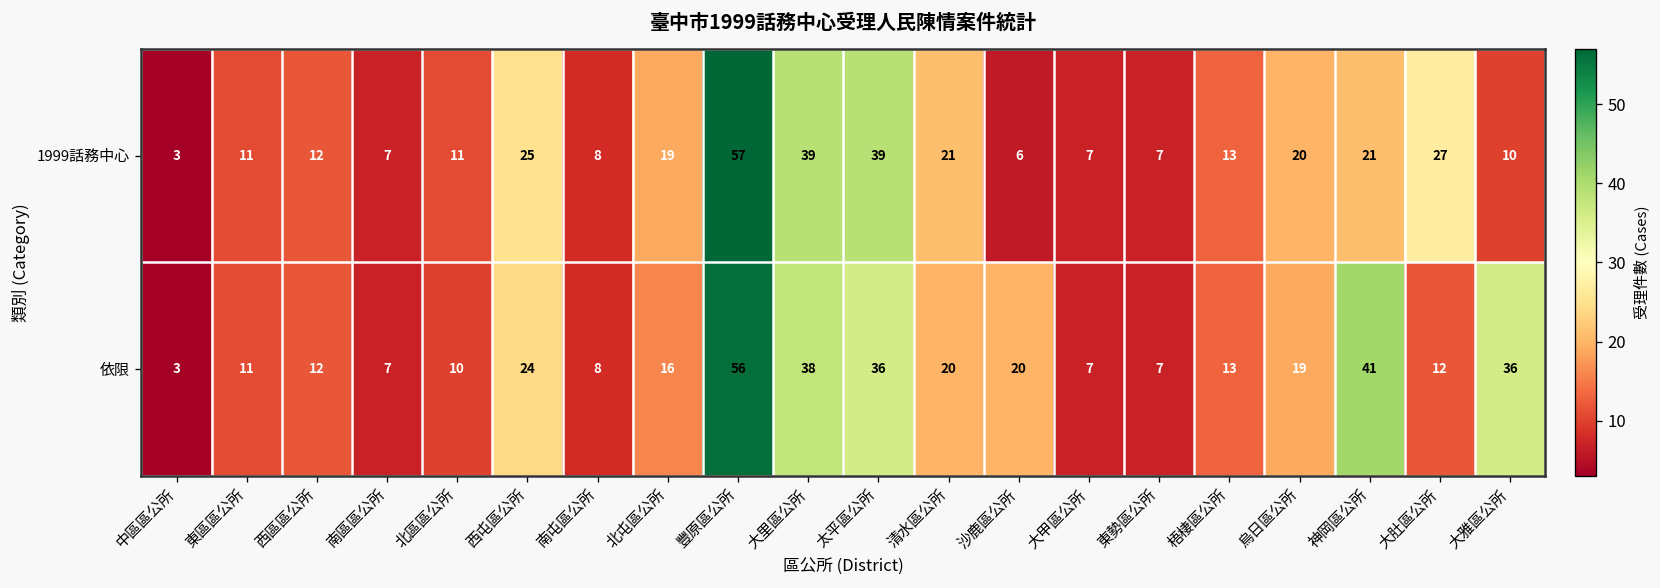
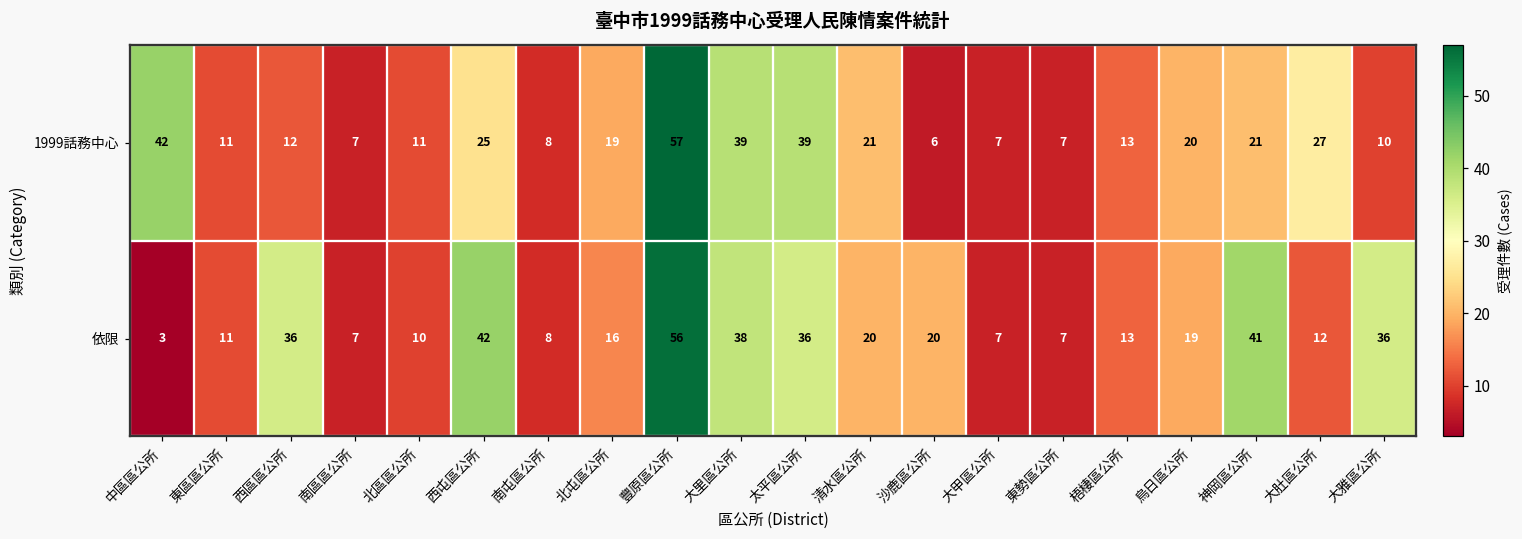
1999話務中心, 中區區公所: 3 -> 42
依限, 西區區公所: 12 -> 36
依限, 西屯區公所: 24 -> 42
